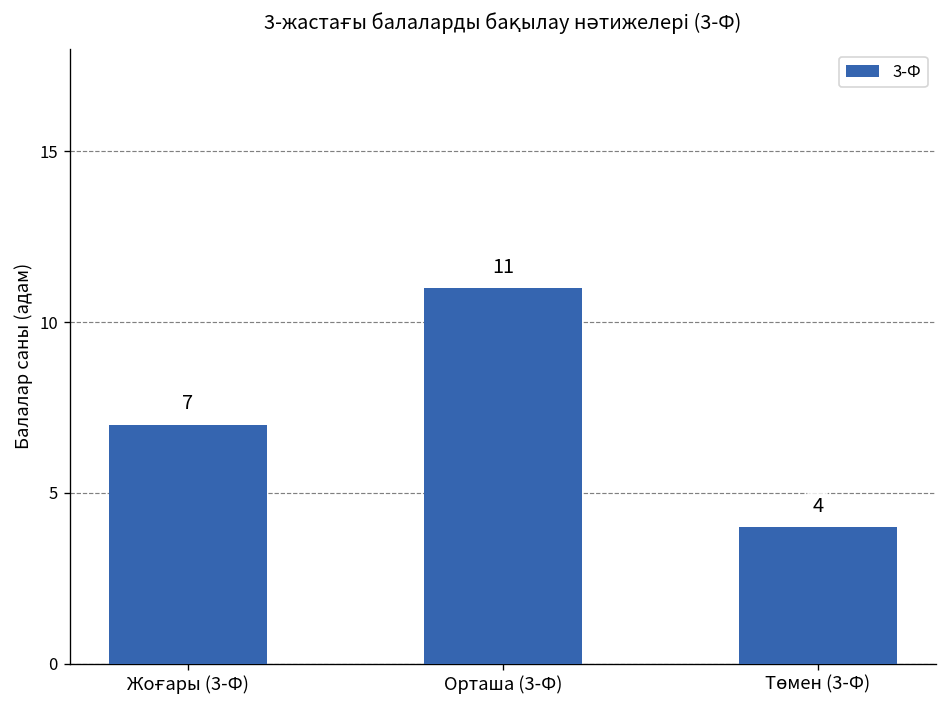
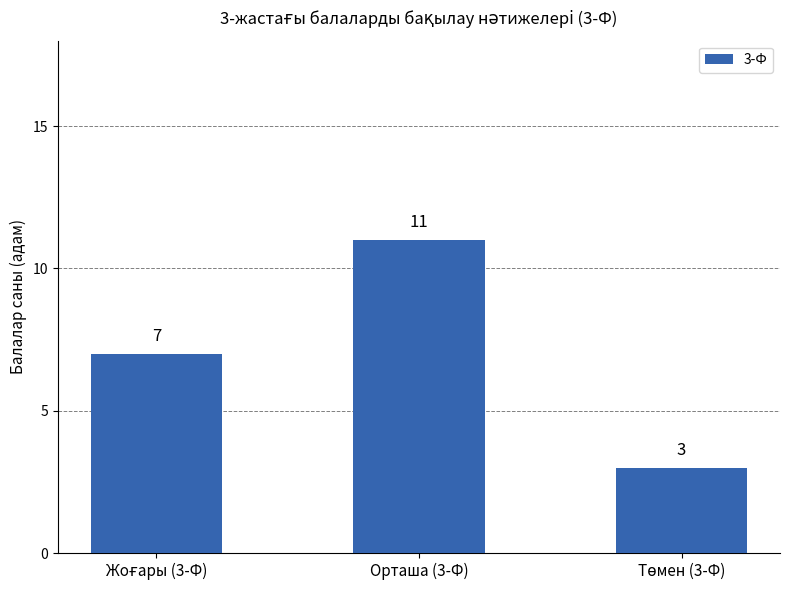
Төмен (3-Ф): 4 -> 3
